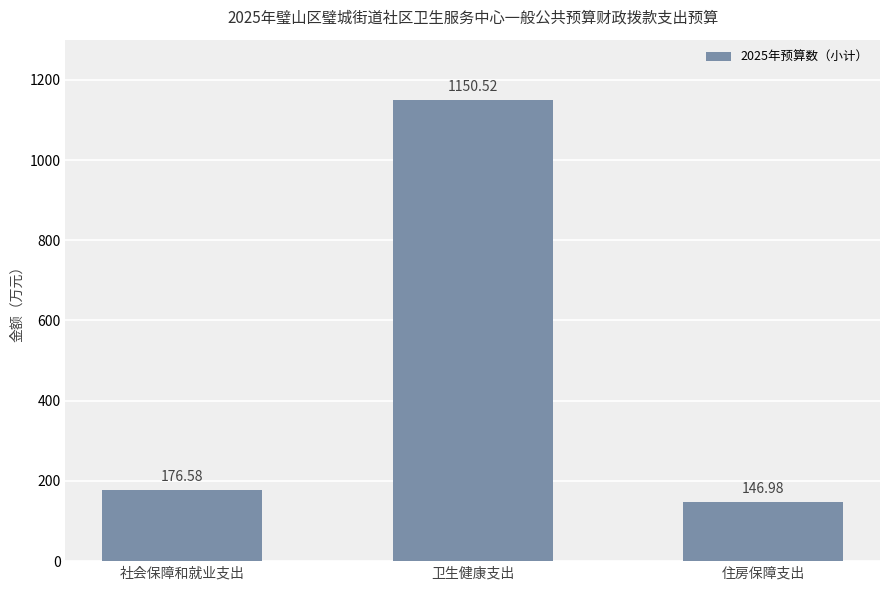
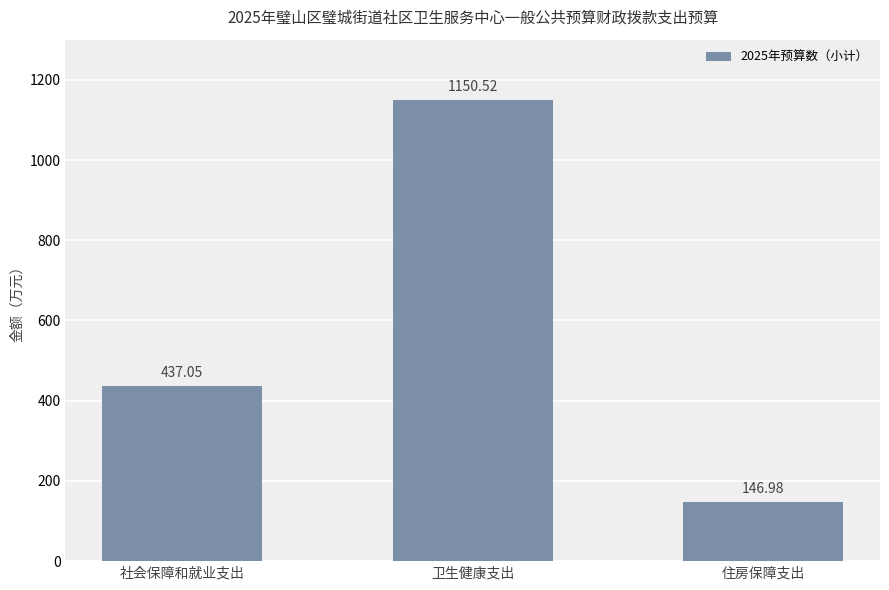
社会保障和就业支出: 176.58 -> 437.05
